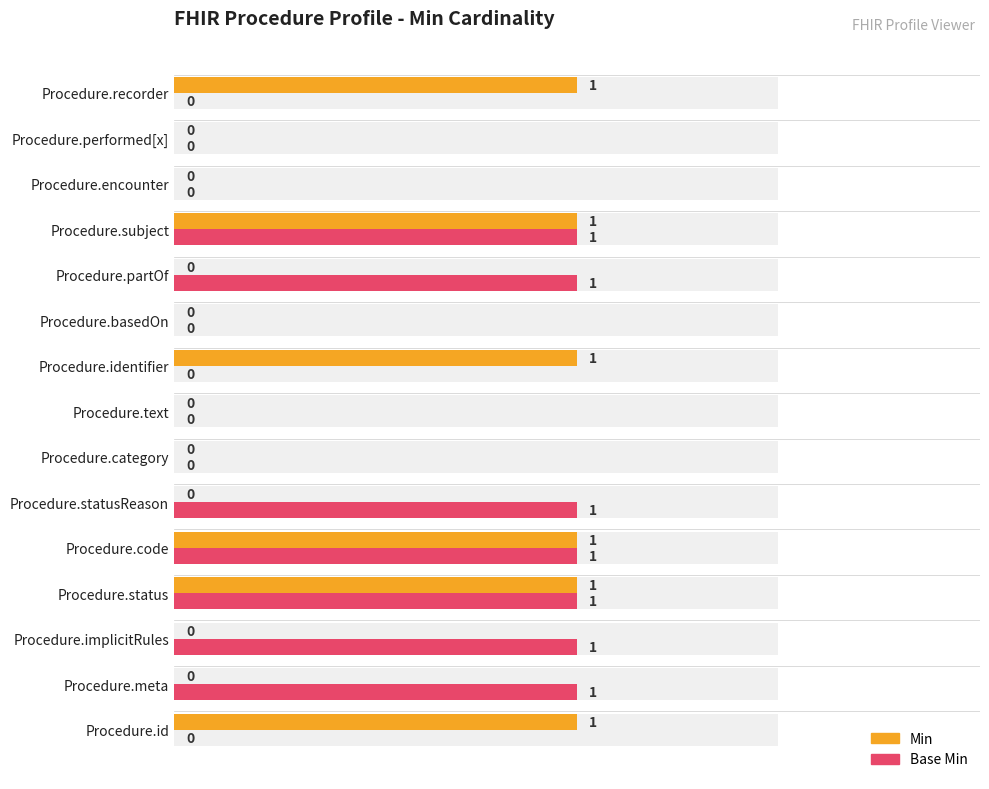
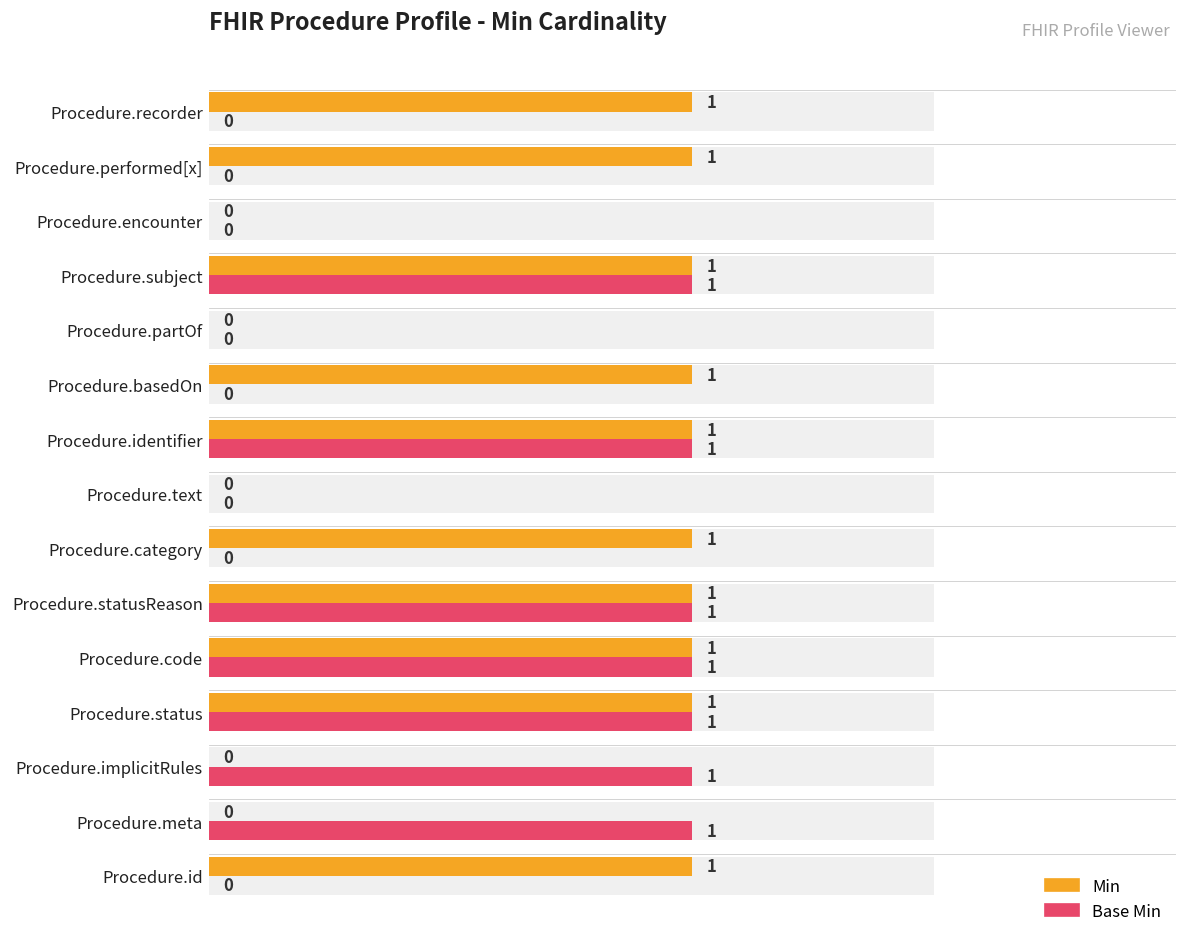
Min, Procedure.performed[x]: 0 -> 1
Base Min, Procedure.partOf: 1 -> 0
Min, Procedure.basedOn: 0 -> 1
Base Min, Procedure.identifier: 0 -> 1
Min, Procedure.category: 0 -> 1
Min, Procedure.statusReason: 0 -> 1
